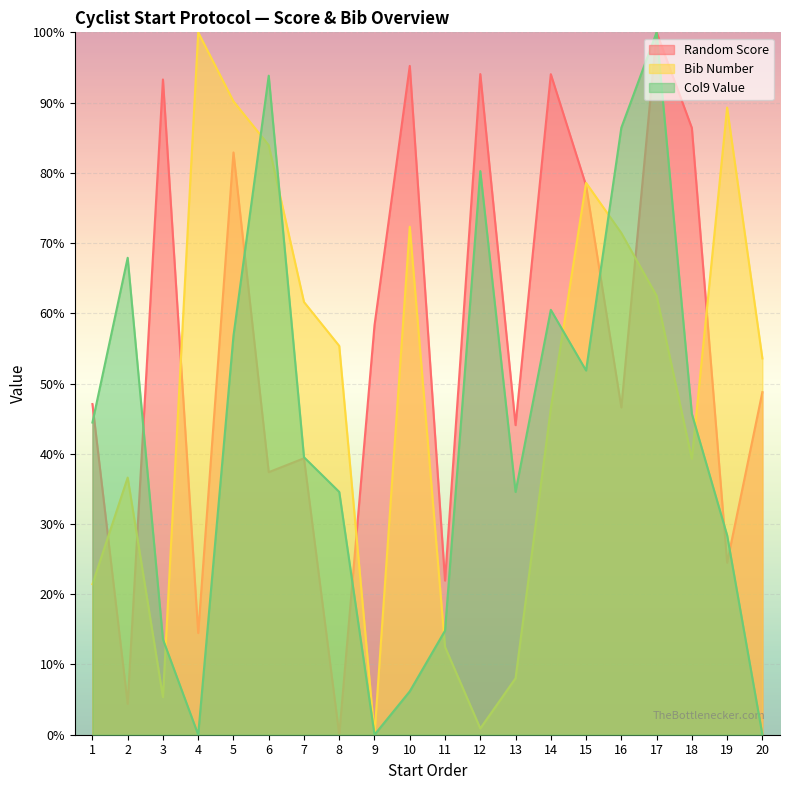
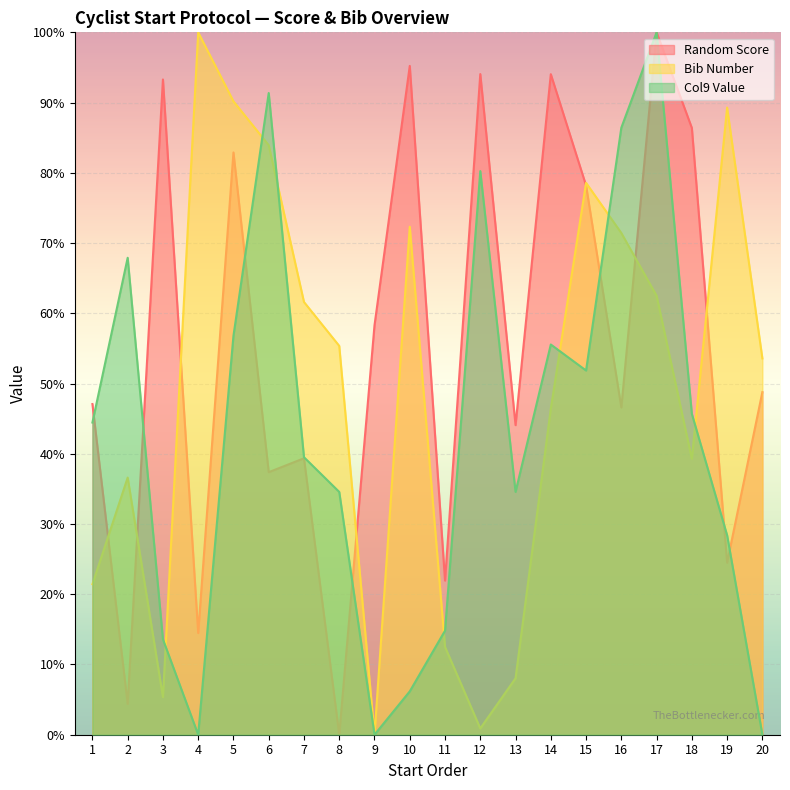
Col9 Value, 6: 94% -> 91%
Col9 Value, 14: 60% -> 56%
